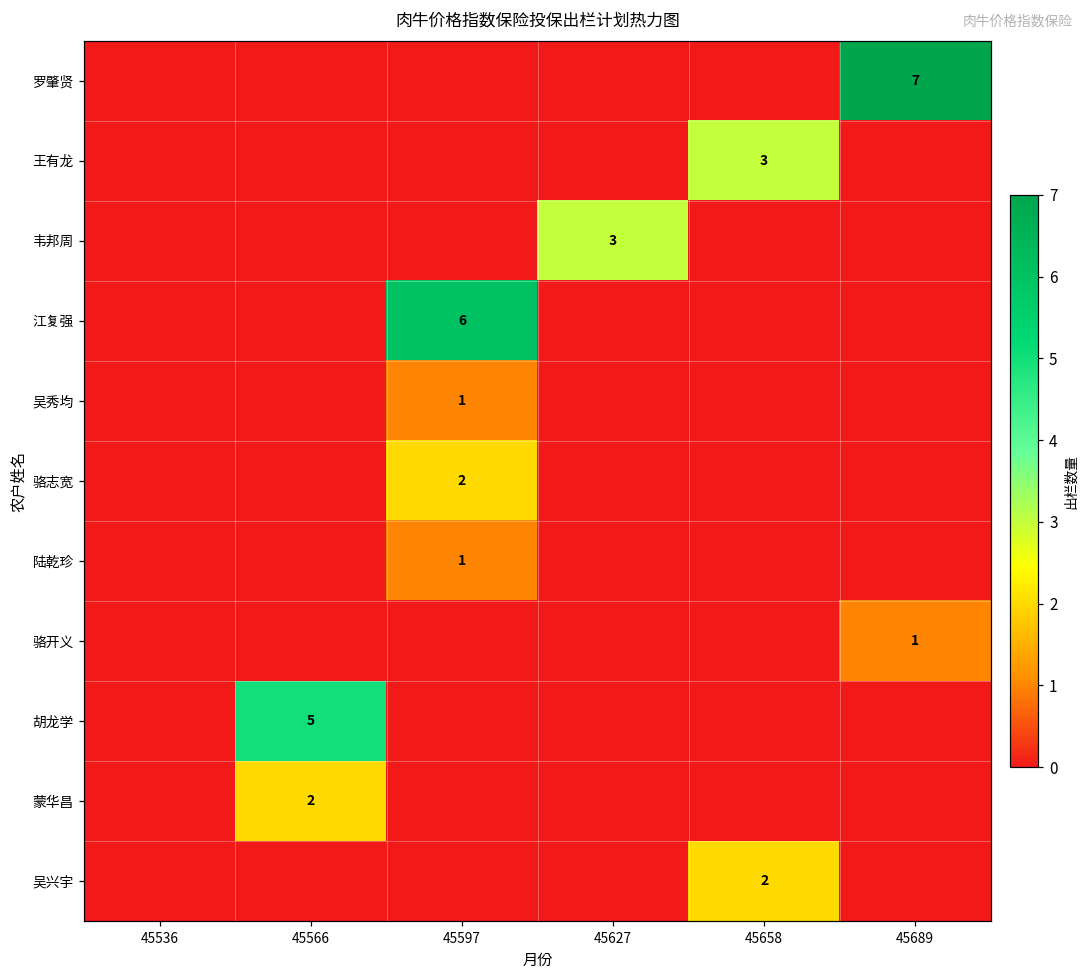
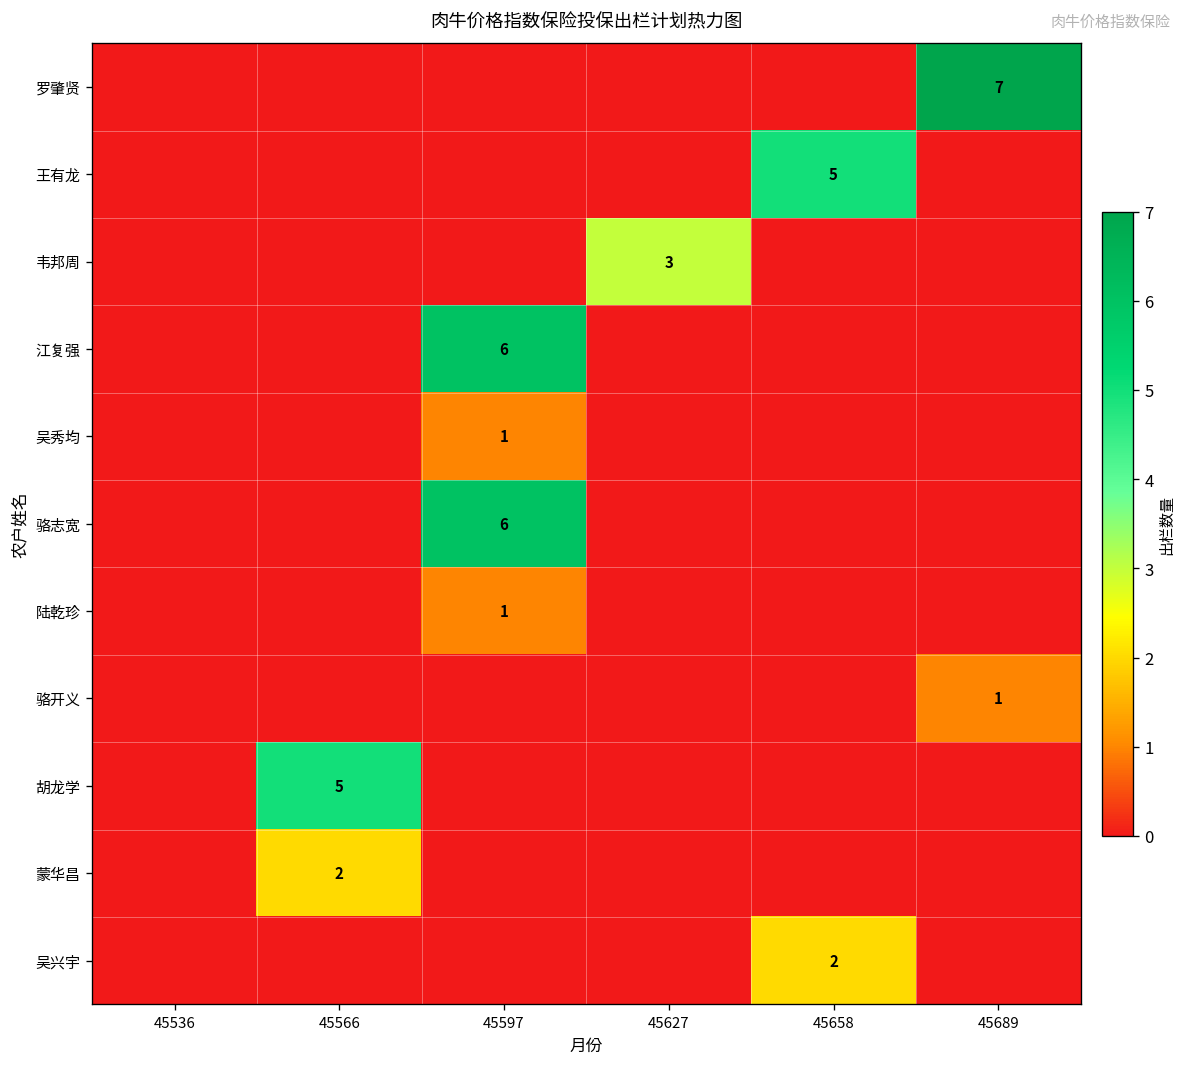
王有龙, 45658: 3 -> 5
骆志宽, 45597: 2 -> 6
